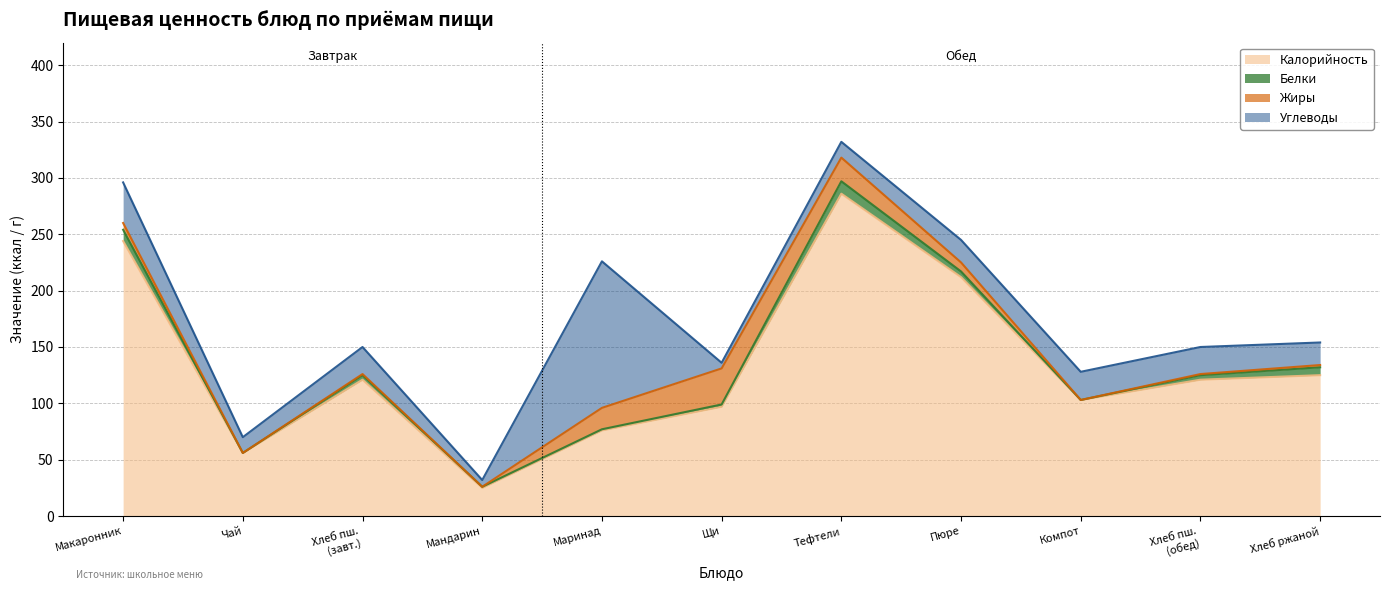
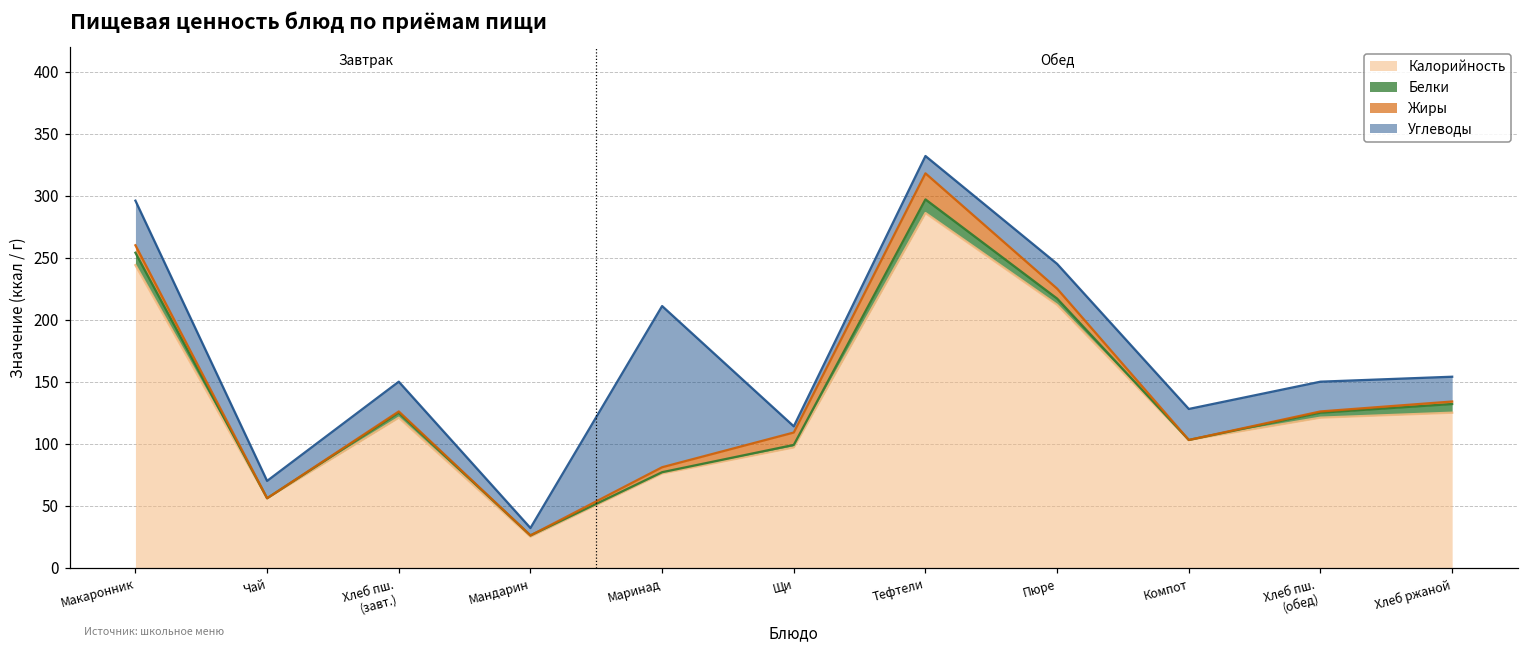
Жиры, Маринад: 19 -> 4
Жиры, Щи: 32 -> 10
